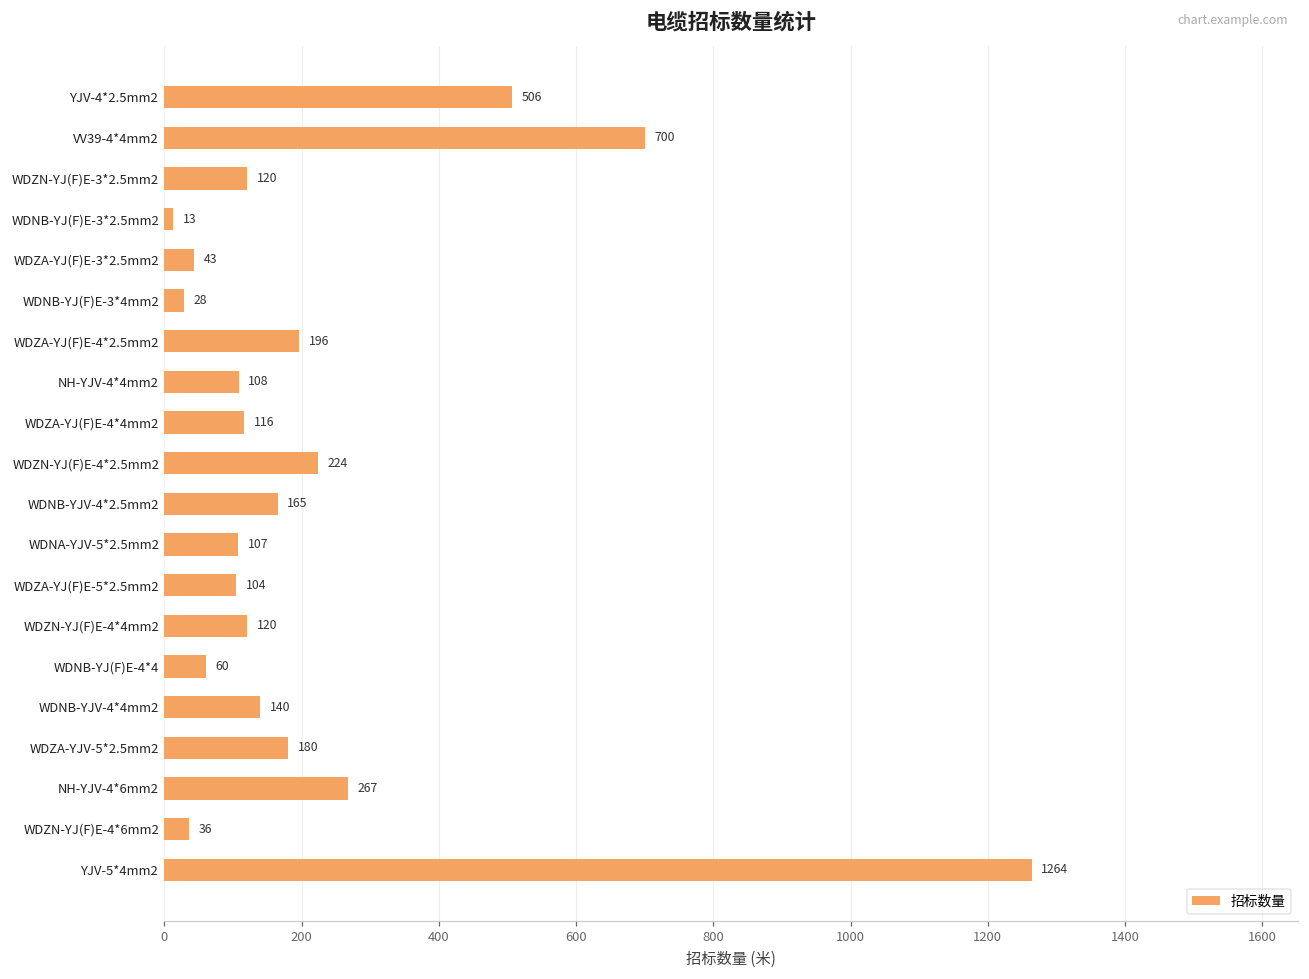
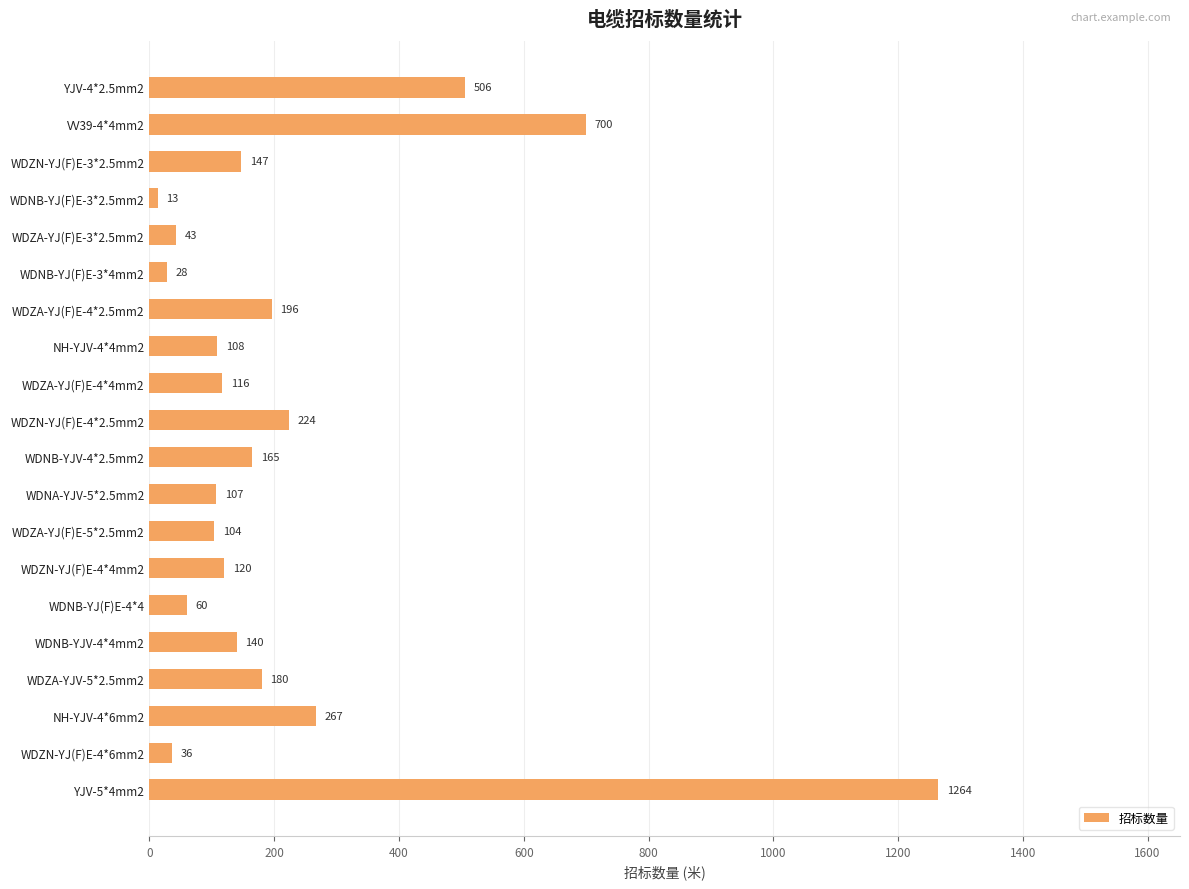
WDZN-YJ(F)E-3*2.5mm2: 120 -> 147
